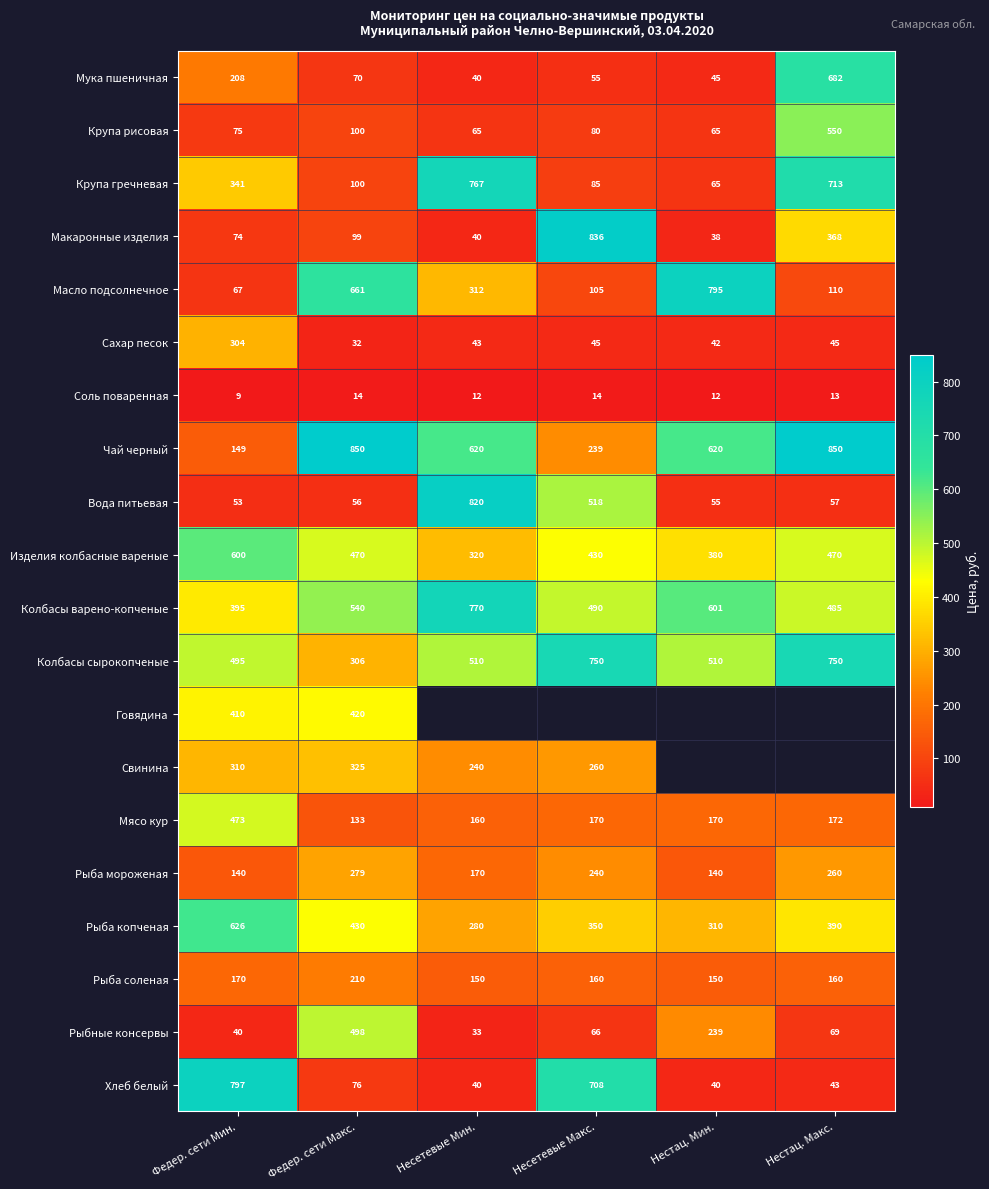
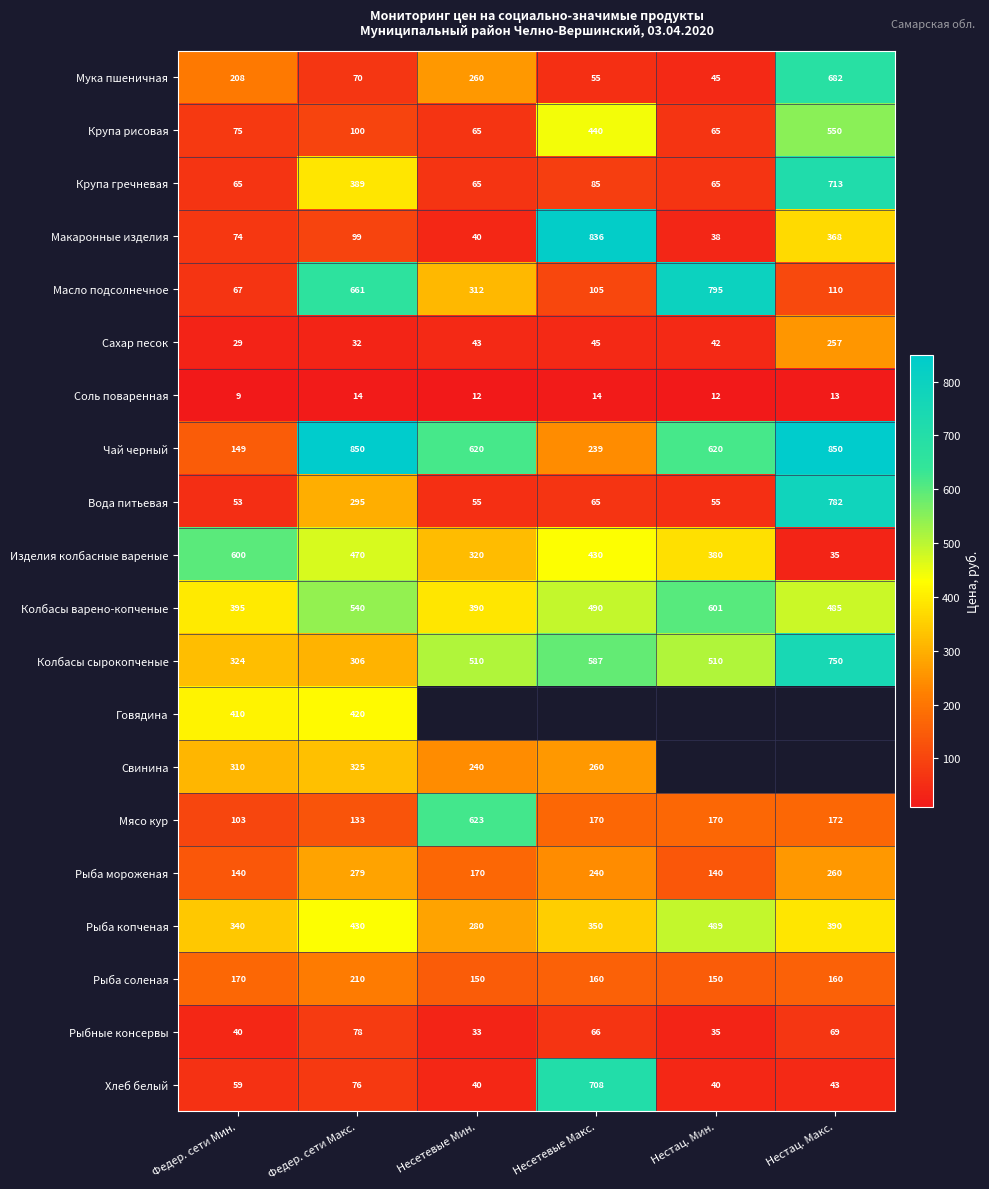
Мука пшеничная, Несетевые Мин.: 40 -> 260
Крупа рисовая, Несетевые Макс.: 80 -> 440
Крупа гречневая, Федер. сети Мин.: 341 -> 65
Крупа гречневая, Федер. сети Макс.: 100 -> 389
Крупа гречневая, Несетевые Мин.: 767 -> 65
Сахар песок, Федер. сети Мин.: 304 -> 29
Сахар песок, Нестац. Макс.: 45 -> 257
Вода питьевая, Федер. сети Макс.: 56 -> 295
Вода питьевая, Несетевые Мин.: 820 -> 55
Вода питьевая, Несетевые Макс.: 518 -> 65
Вода питьевая, Нестац. Макс.: 57 -> 782
Изделия колбасные вареные, Нестац. Макс.: 470 -> 35
Колбасы варено-копченые, Несетевые Мин.: 770 -> 390
Колбасы сырокопченые, Федер. сети Мин.: 495 -> 324
Колбасы сырокопченые, Несетевые Макс.: 750 -> 587
Мясо кур, Федер. сети Мин.: 473 -> 103
Мясо кур, Несетевые Мин.: 160 -> 623
Рыба копченая, Федер. сети Мин.: 626 -> 340
Рыба копченая, Нестац. Мин.: 310 -> 489
Рыбные консервы, Федер. сети Макс.: 498 -> 78
Рыбные консервы, Нестац. Мин.: 239 -> 35
Хлеб белый, Федер. сети Мин.: 797 -> 59
